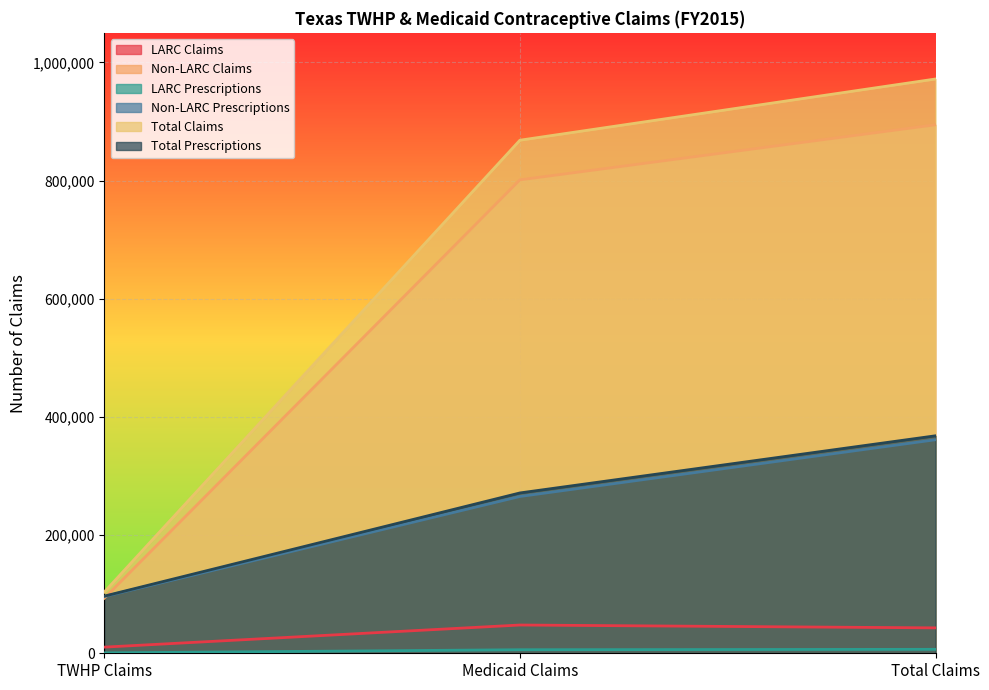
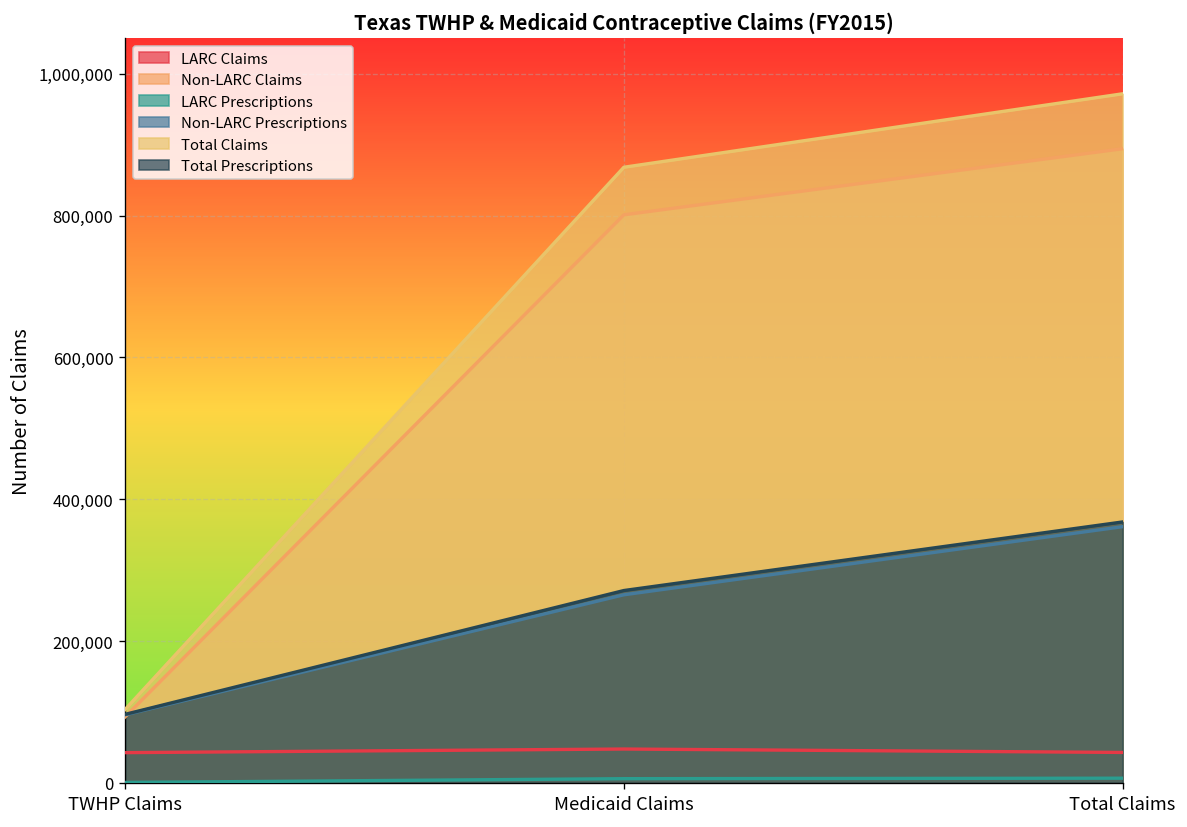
LARC Claims, TWHP Claims: 10,000 -> 40,000
